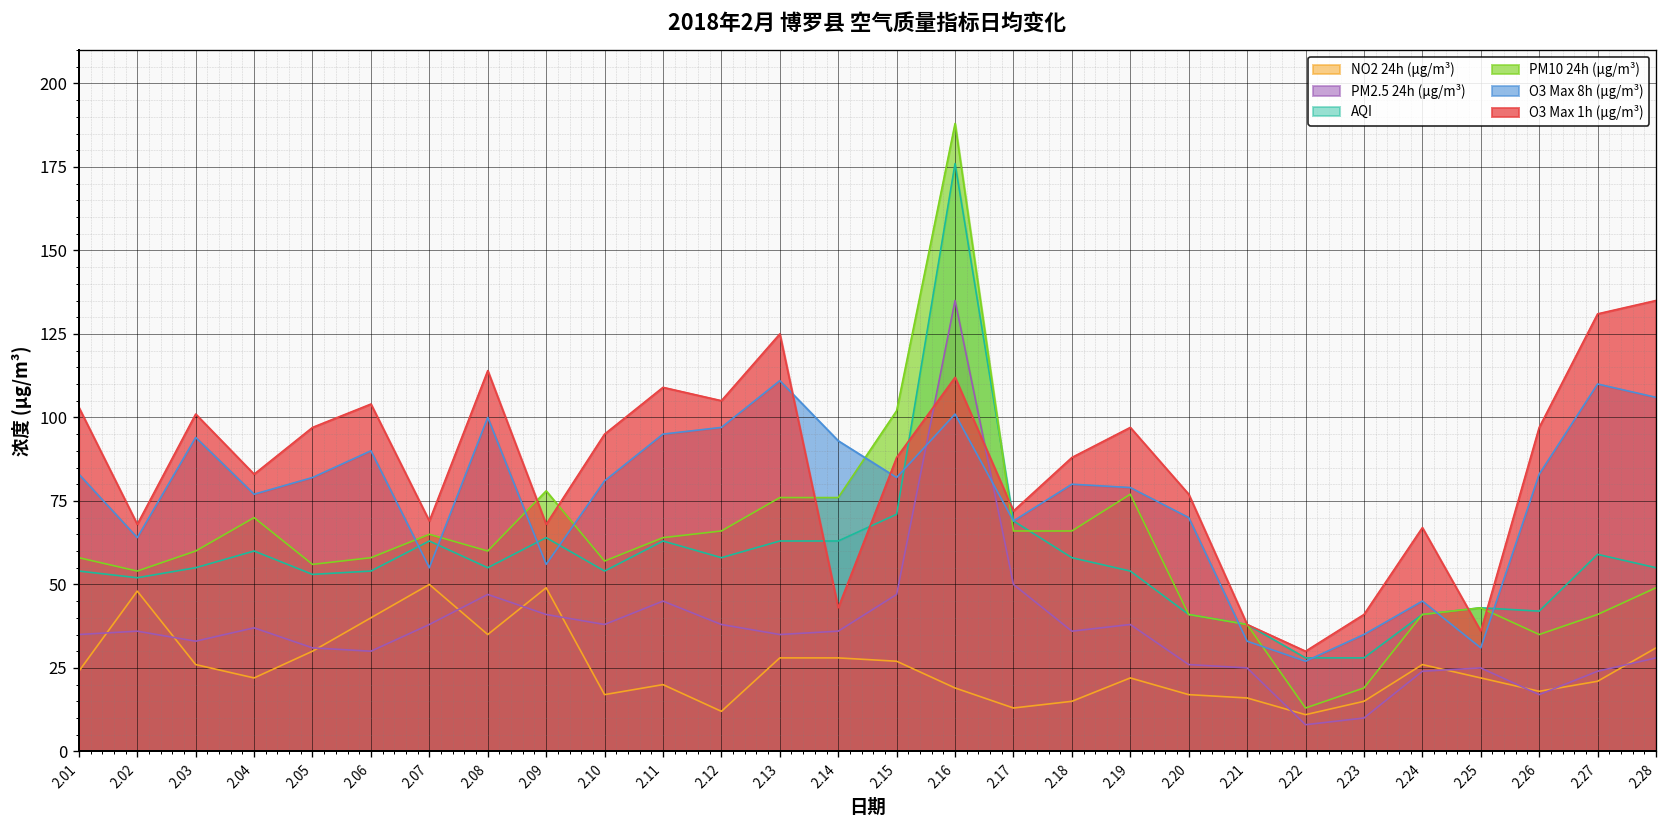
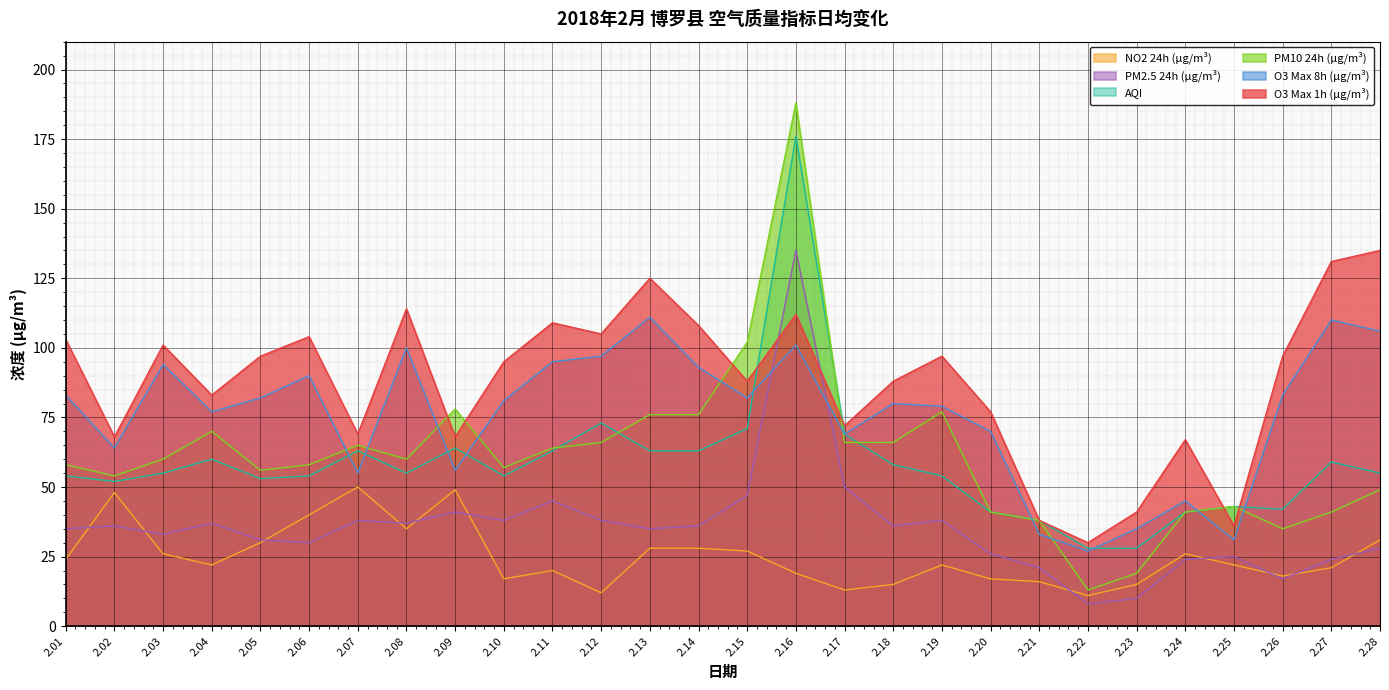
PM2.5 24h (μg/m³), 2.08: 47 -> 37
AQI, 2.12: 58 -> 73
O3 Max 1h (μg/m³), 2.14: 43 -> 108
PM2.5 24h (μg/m³), 2.21: 25 -> 21
